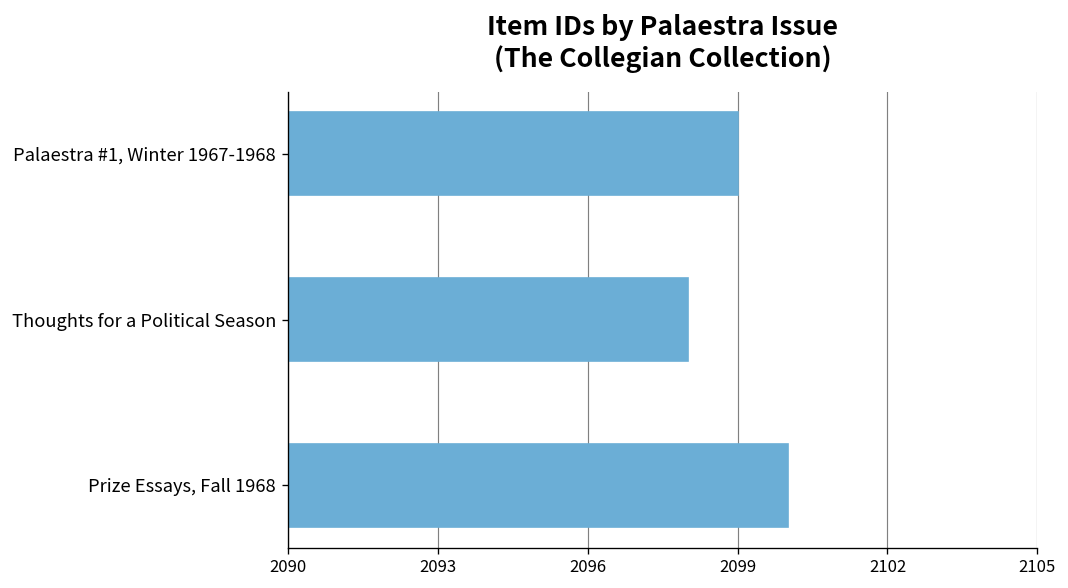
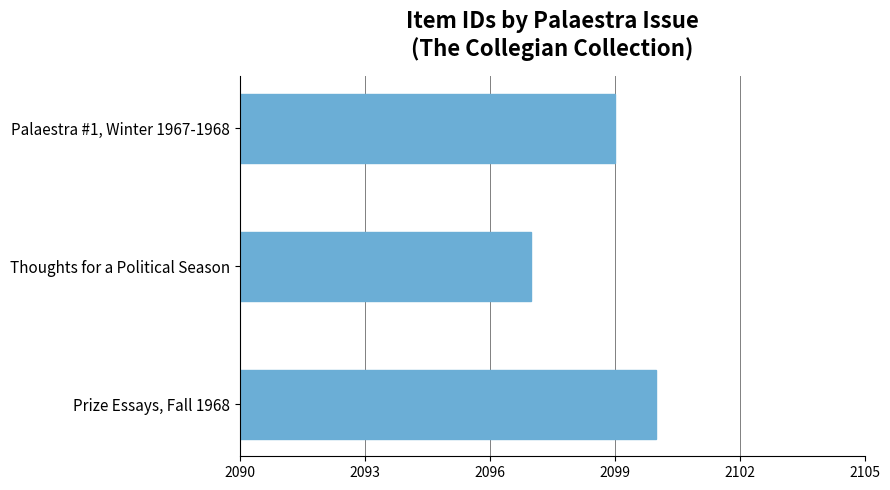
Thoughts for a Political Season: 2098 -> 2097
